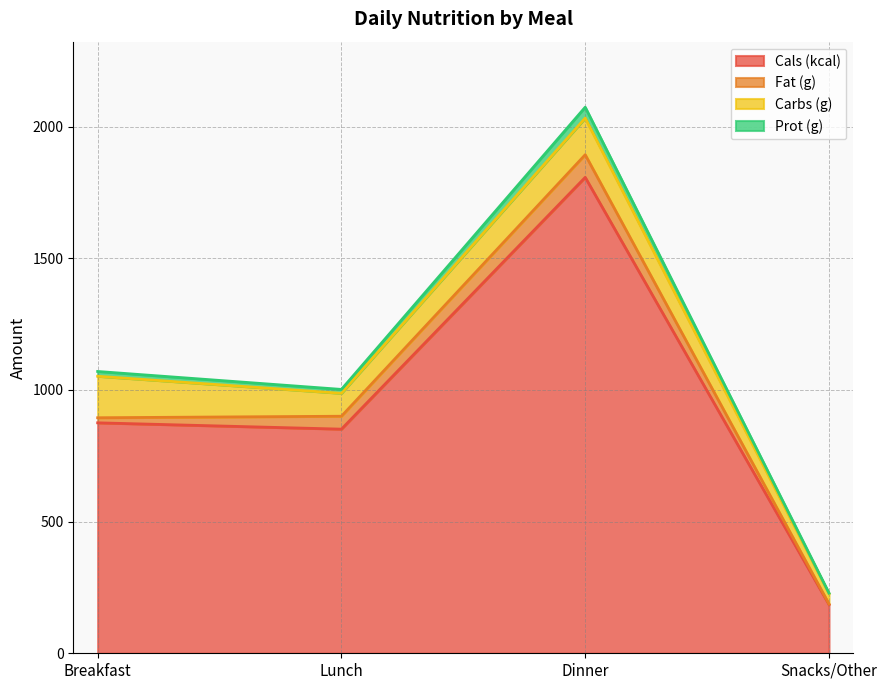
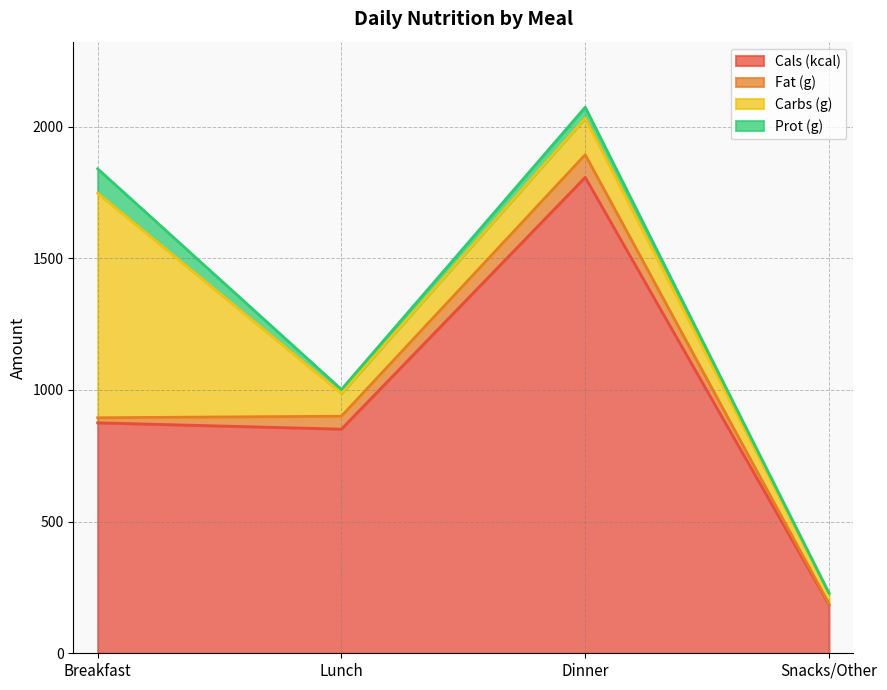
Carbs (g), Breakfast: 160 -> 850
Prot (g), Breakfast: 20 -> 90
